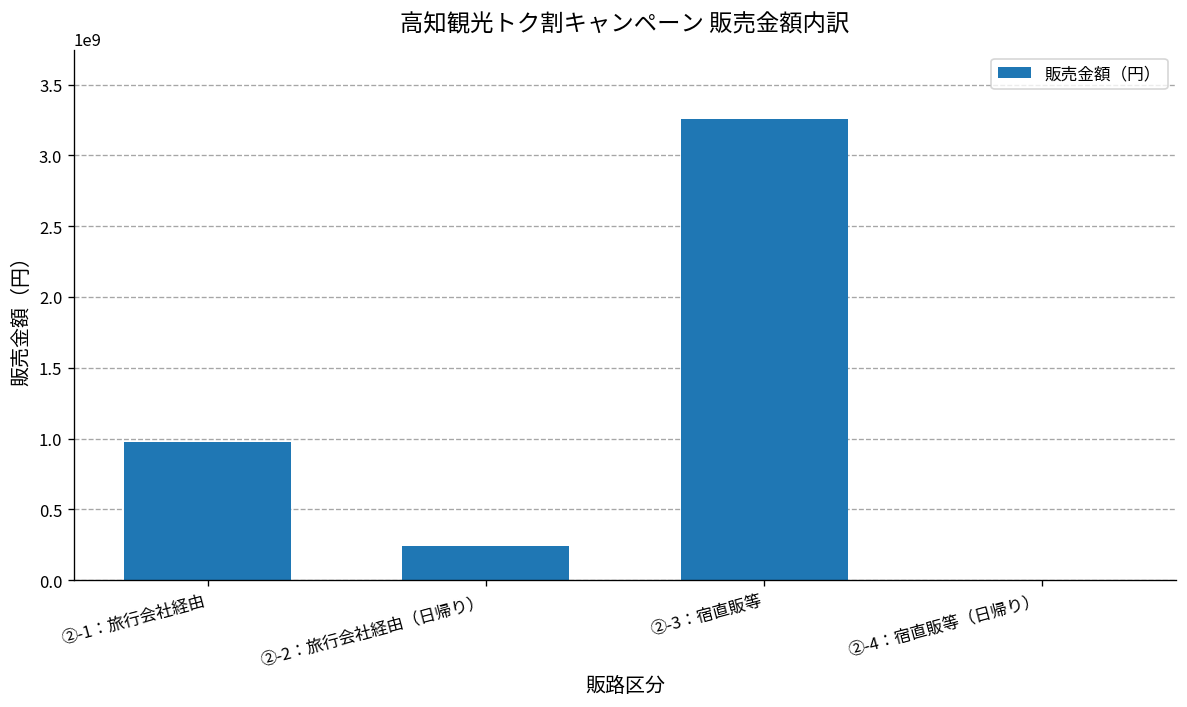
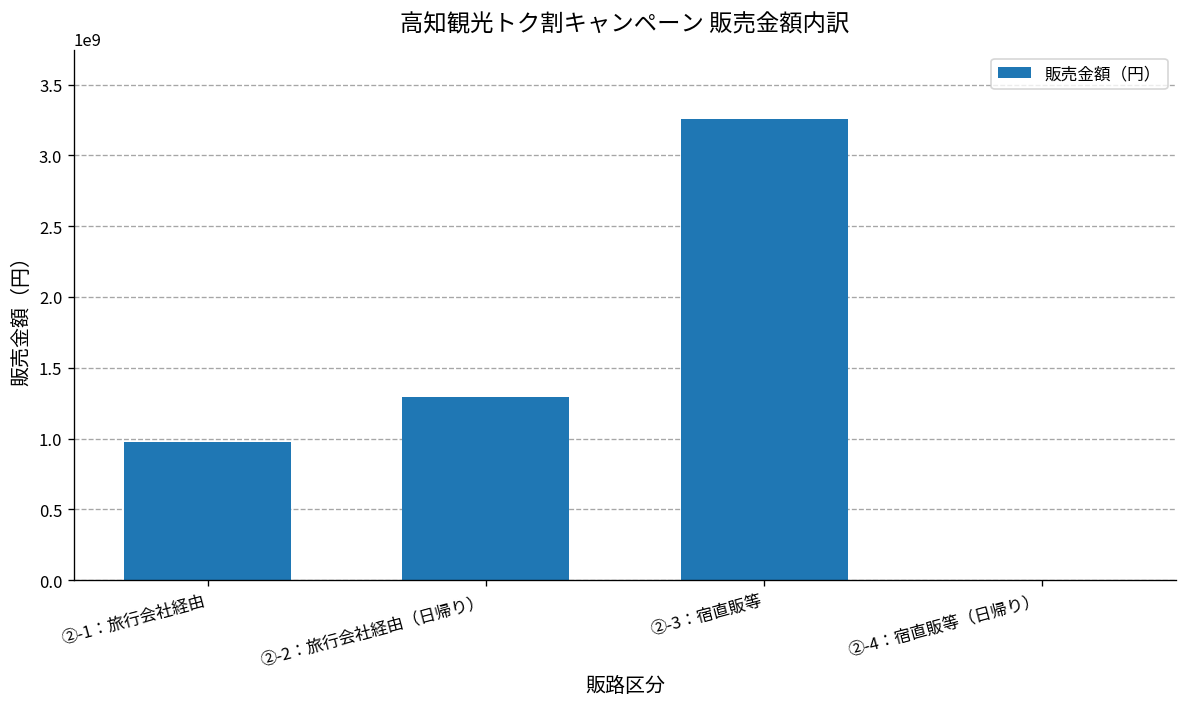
②-2：旅行会社経由（日帰り）: 240000000 -> 1290000000
